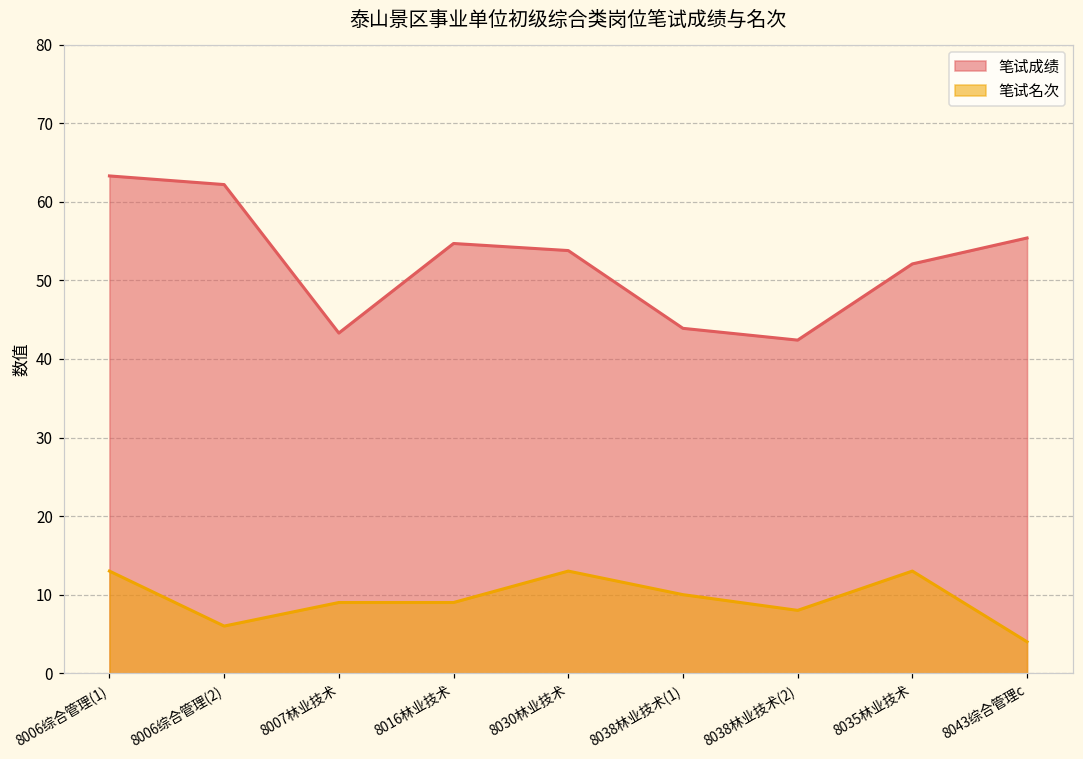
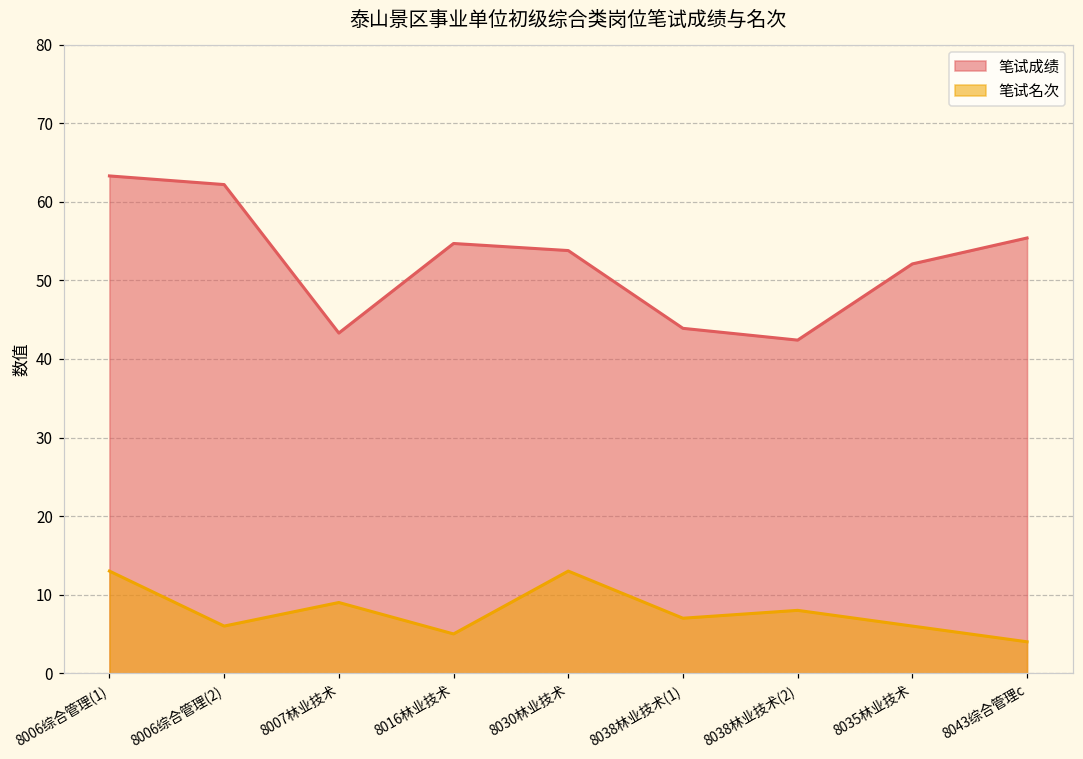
笔试名次, 8016林业技术: 9 -> 5
笔试名次, 8038林业技术(1): 10 -> 7
笔试名次, 8035林业技术: 13 -> 6
